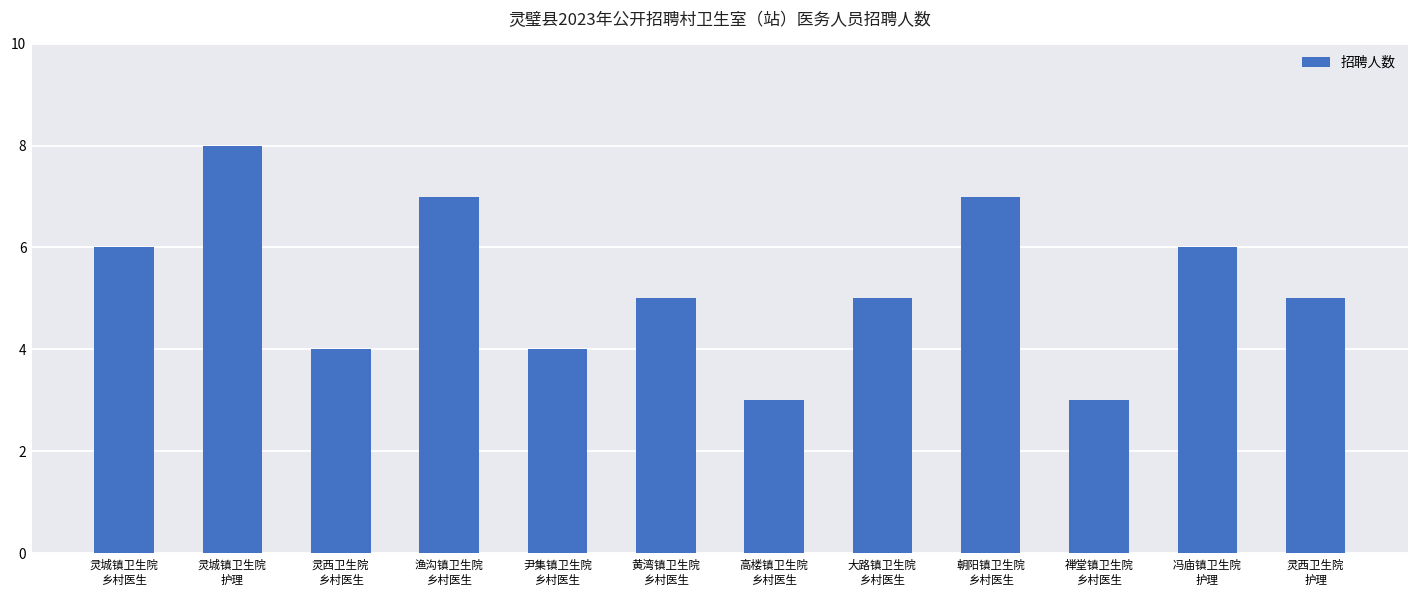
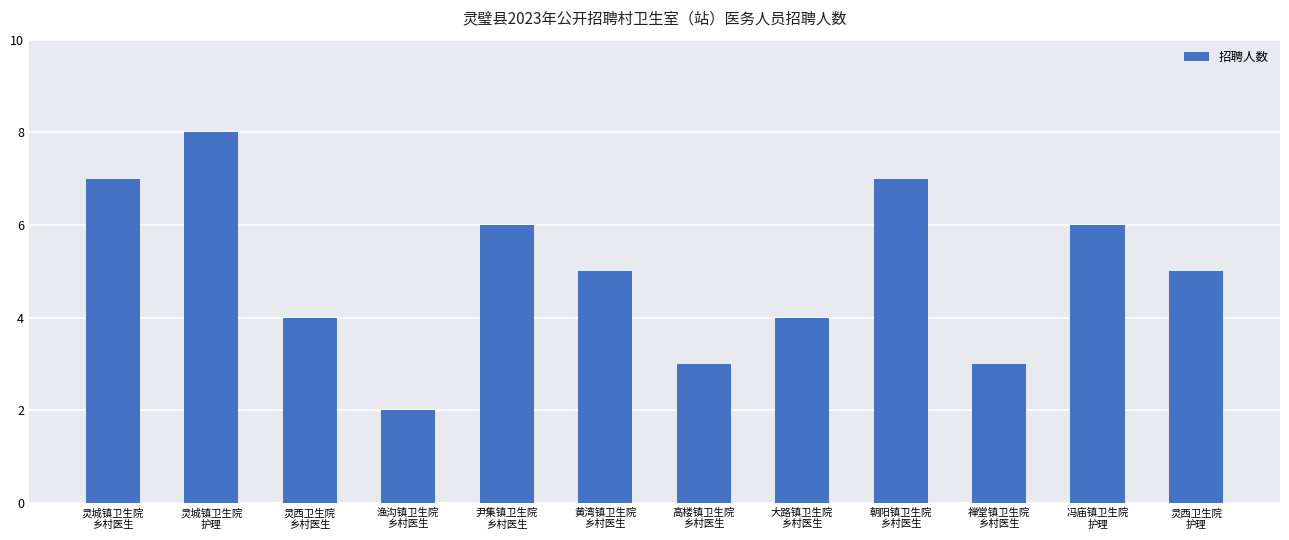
灵城镇卫生院 乡村医生: 6 -> 7
渔沟镇卫生院 乡村医生: 7 -> 2
尹集镇卫生院 乡村医生: 4 -> 6
大路镇卫生院 乡村医生: 5 -> 4
